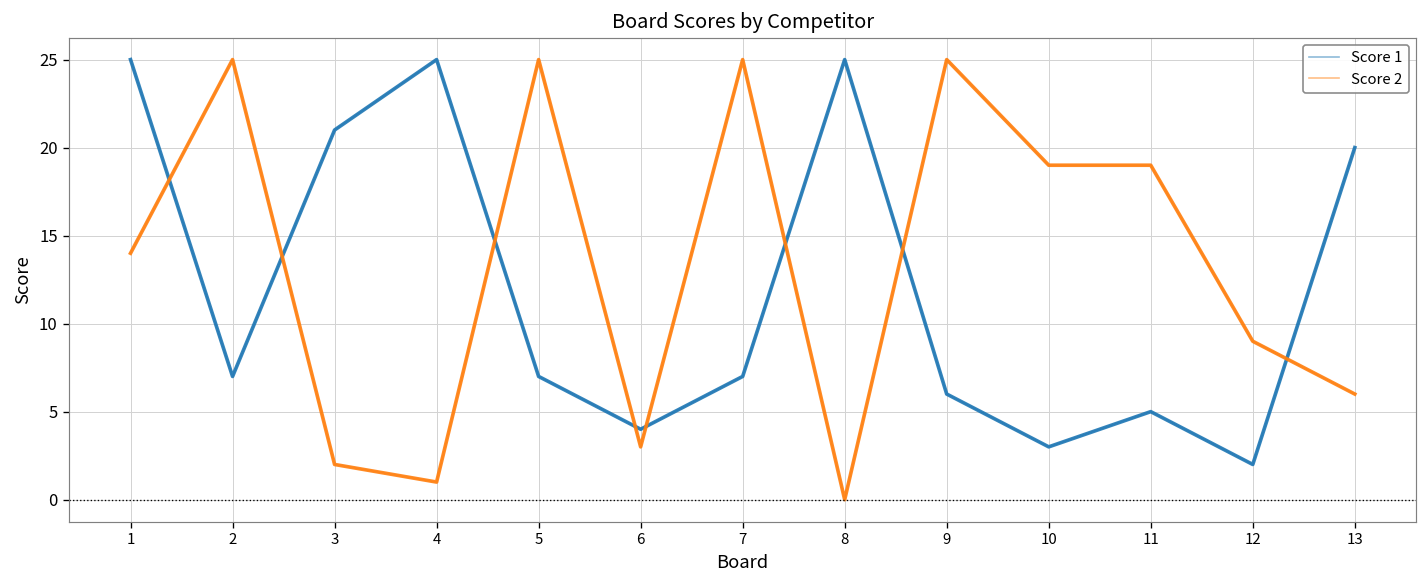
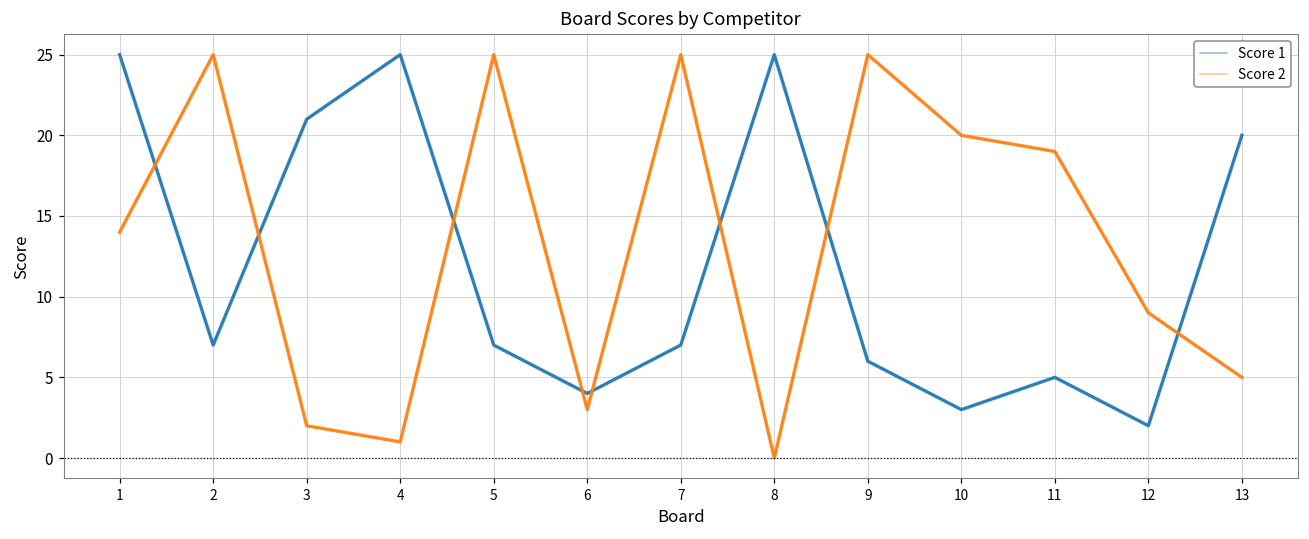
Score 2, 10: 19 -> 20
Score 2, 13: 6 -> 5
